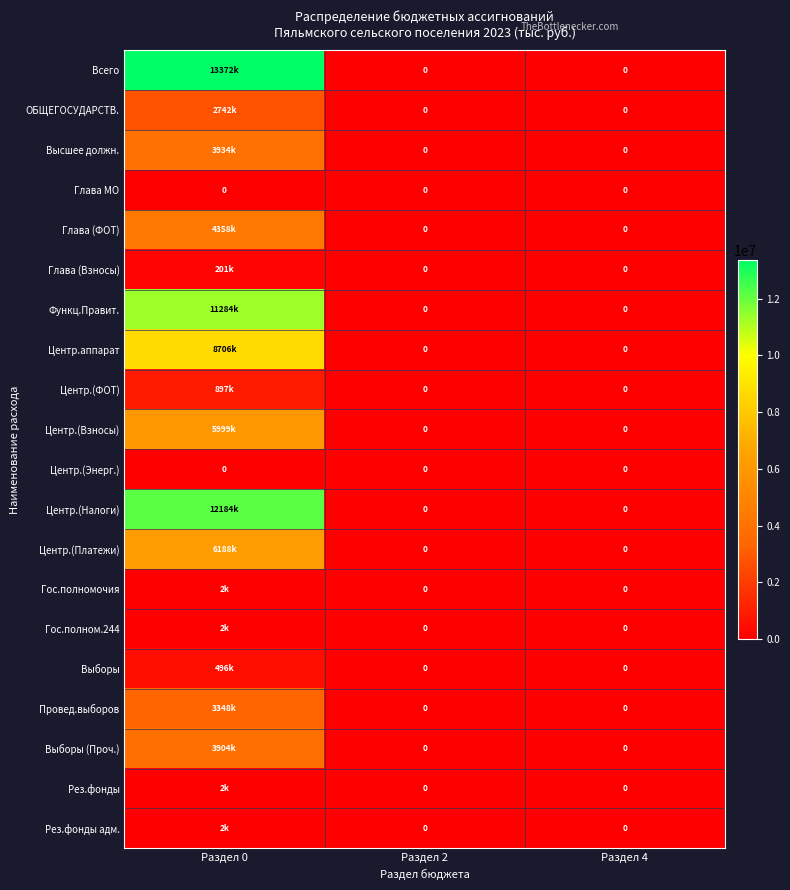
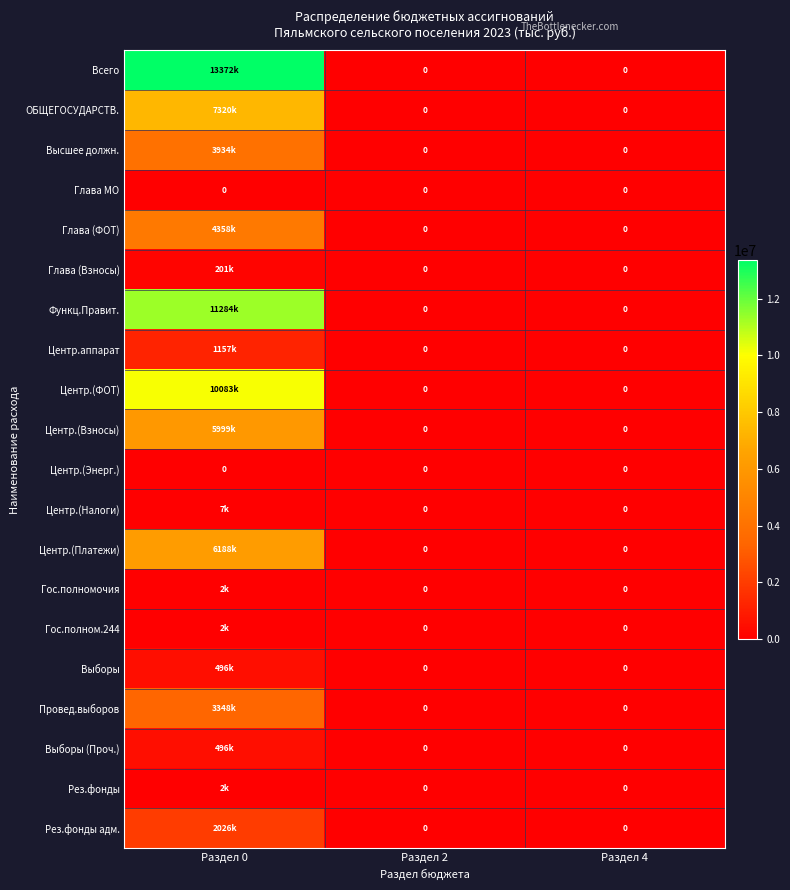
ОБЩЕГОСУДАРСТВ., Раздел 0: 2742k -> 7320k
Центр.аппарат, Раздел 0: 8706k -> 1157k
Центр.(ФОТ), Раздел 0: 897k -> 10083k
Центр.(Налоги), Раздел 0: 12184k -> 7k
Выборы (Проч.), Раздел 0: 3904k -> 496k
Рез.фонды адм., Раздел 0: 2k -> 2026k
